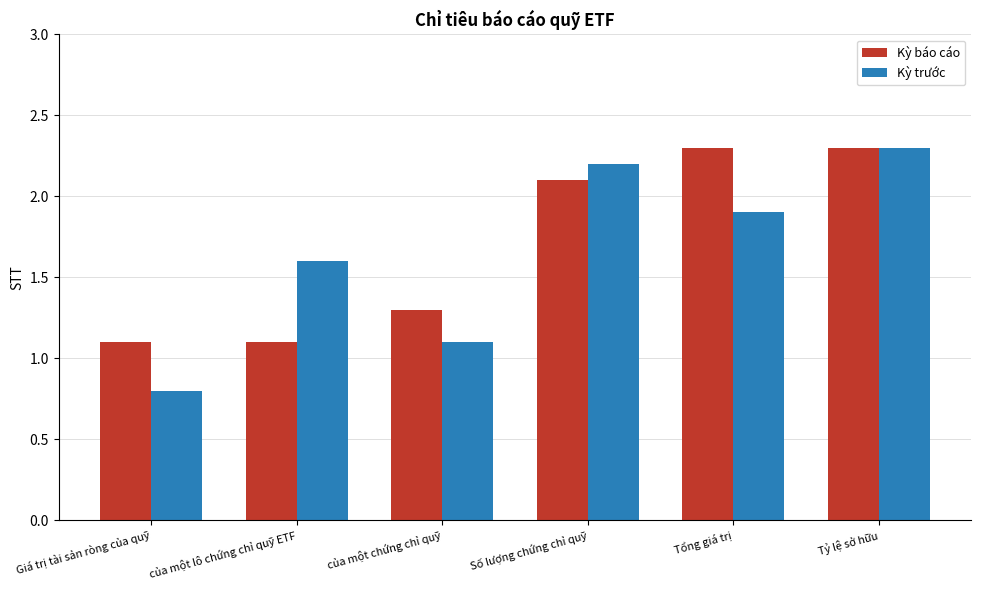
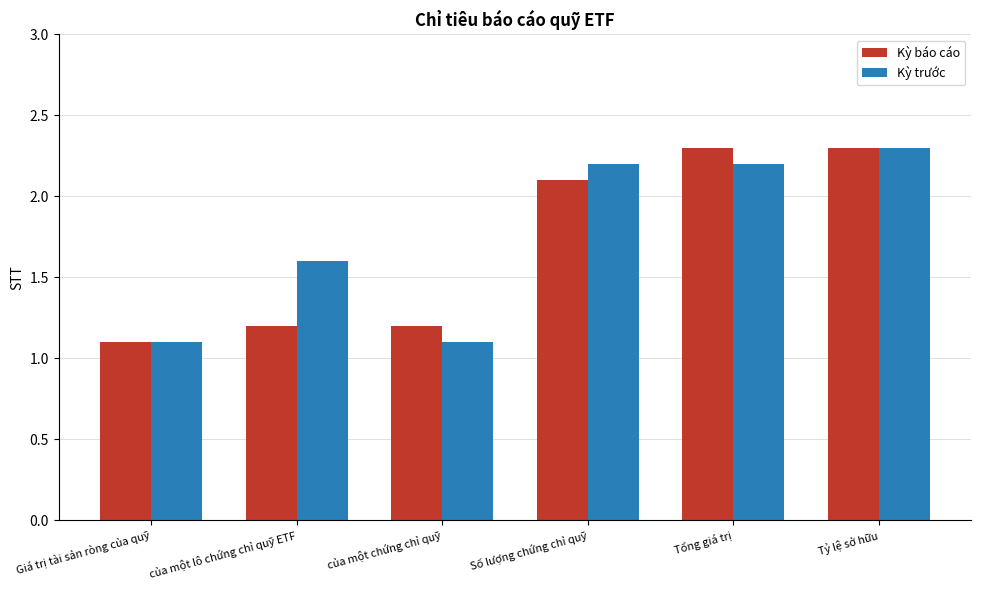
Kỳ trước, Giá trị tài sản ròng của quỹ: 0.8 -> 1.1
Kỳ báo cáo, của một lô chứng chỉ quỹ ETF: 1.1 -> 1.2
Kỳ báo cáo, của một chứng chỉ quỹ: 1.3 -> 1.2
Kỳ trước, Tổng giá trị: 1.9 -> 2.2
